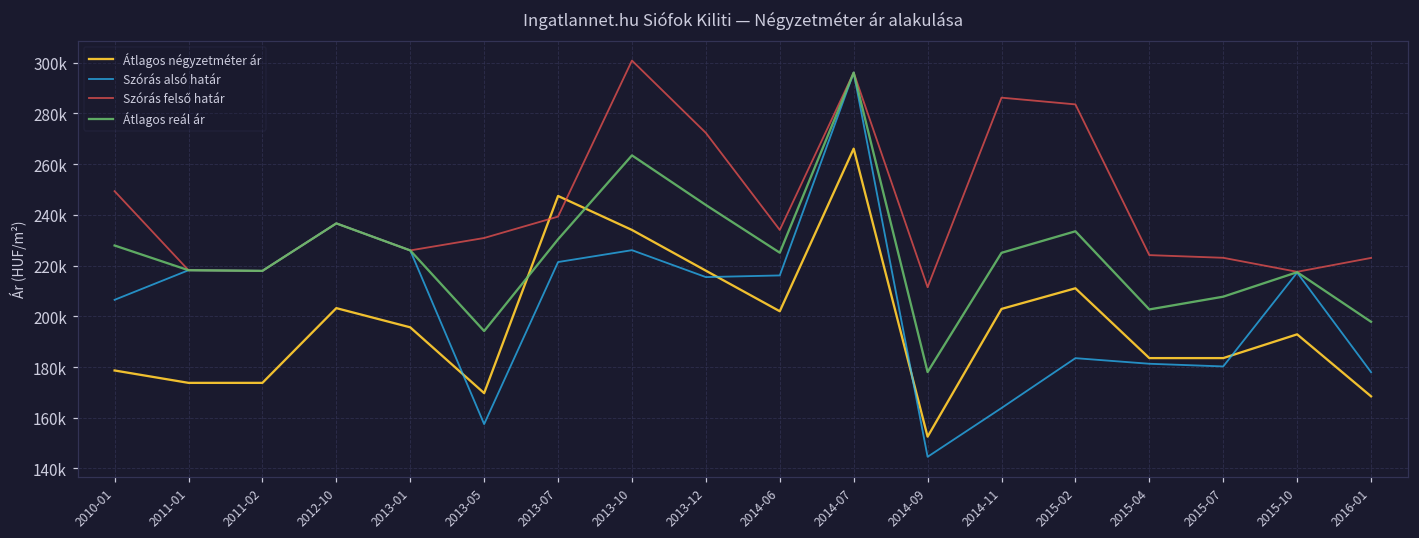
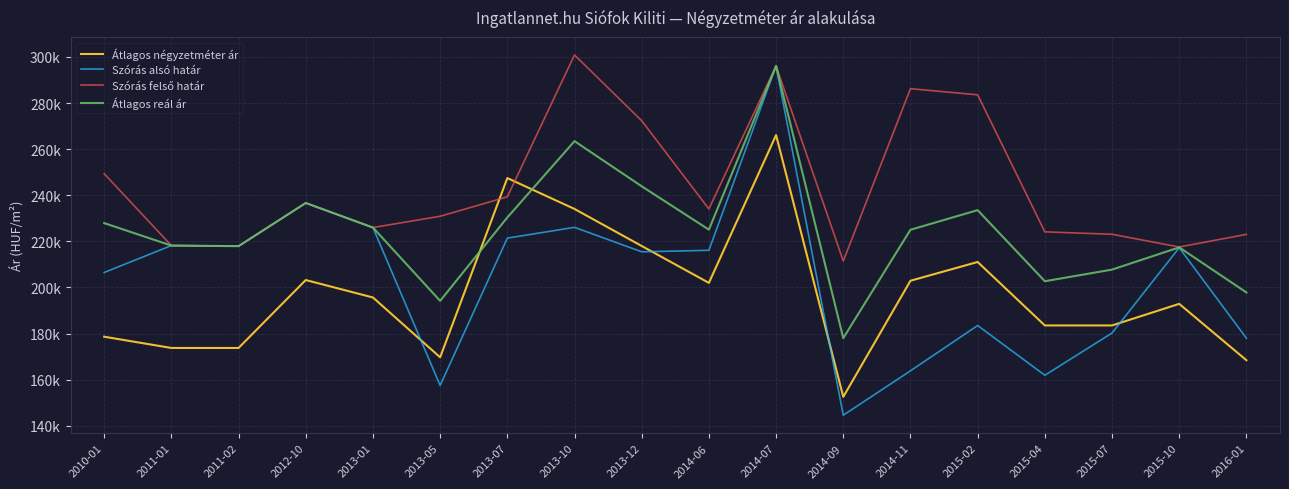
Szórás alsó határ, 2015-04: 181000 -> 162000
